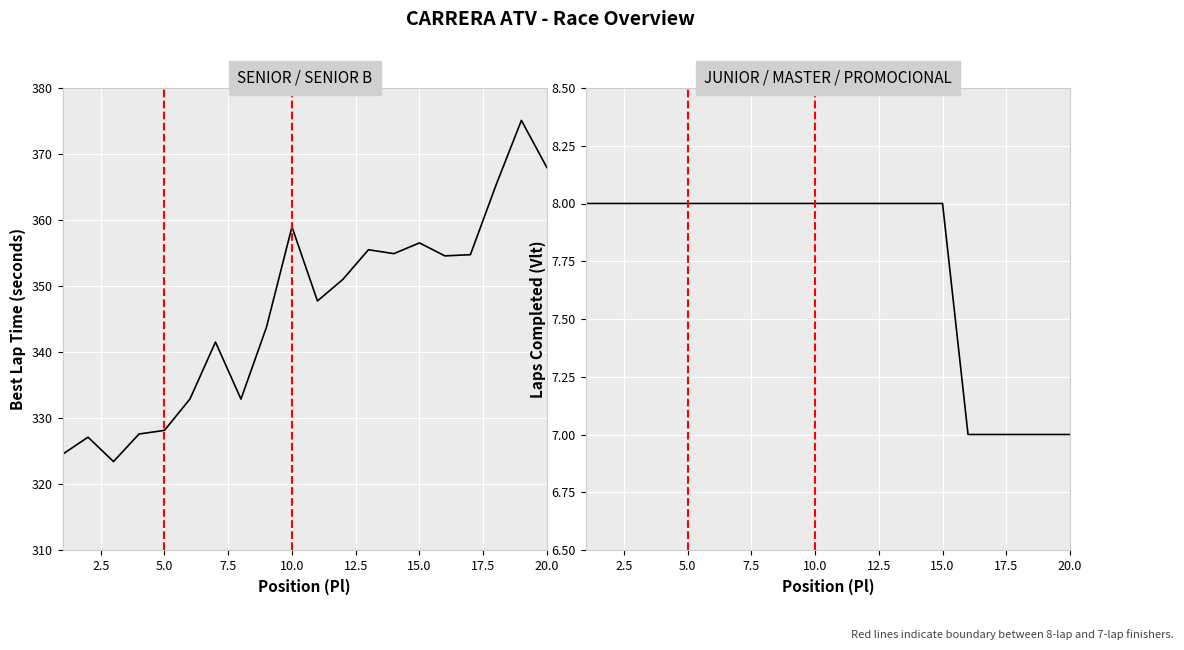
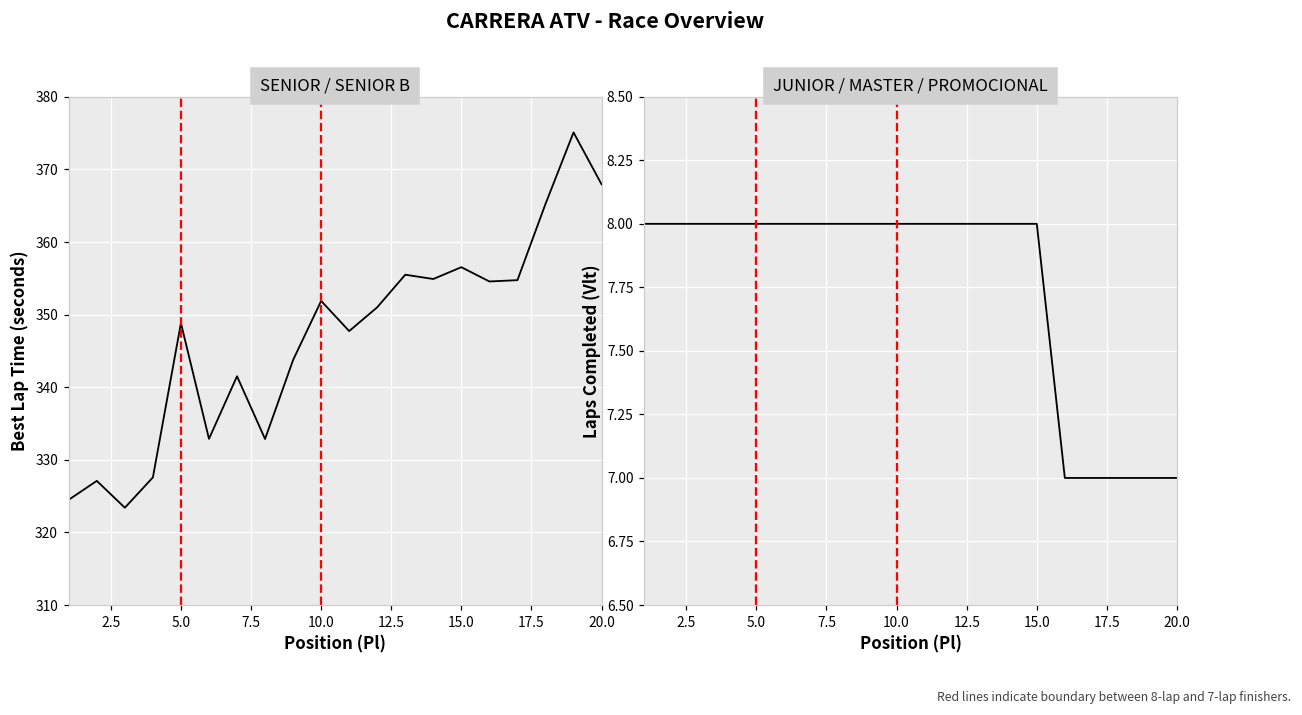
SENIOR / SENIOR B, 5.0: 328 -> 349
SENIOR / SENIOR B, 10.0: 359 -> 352
